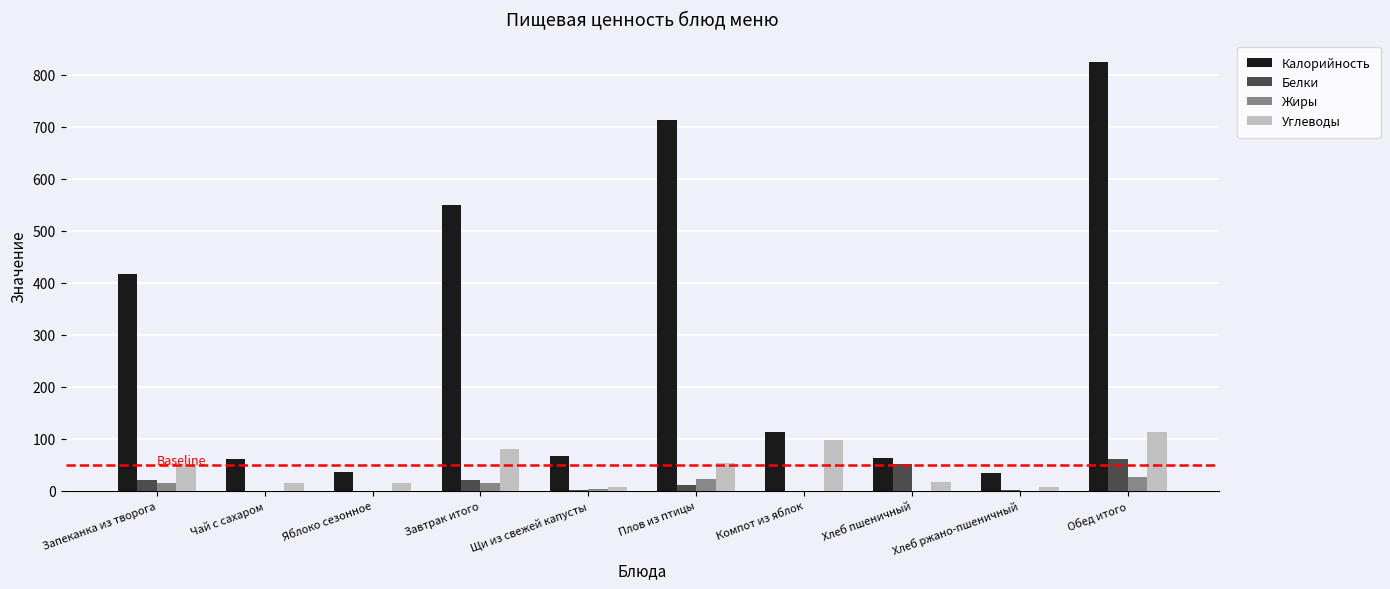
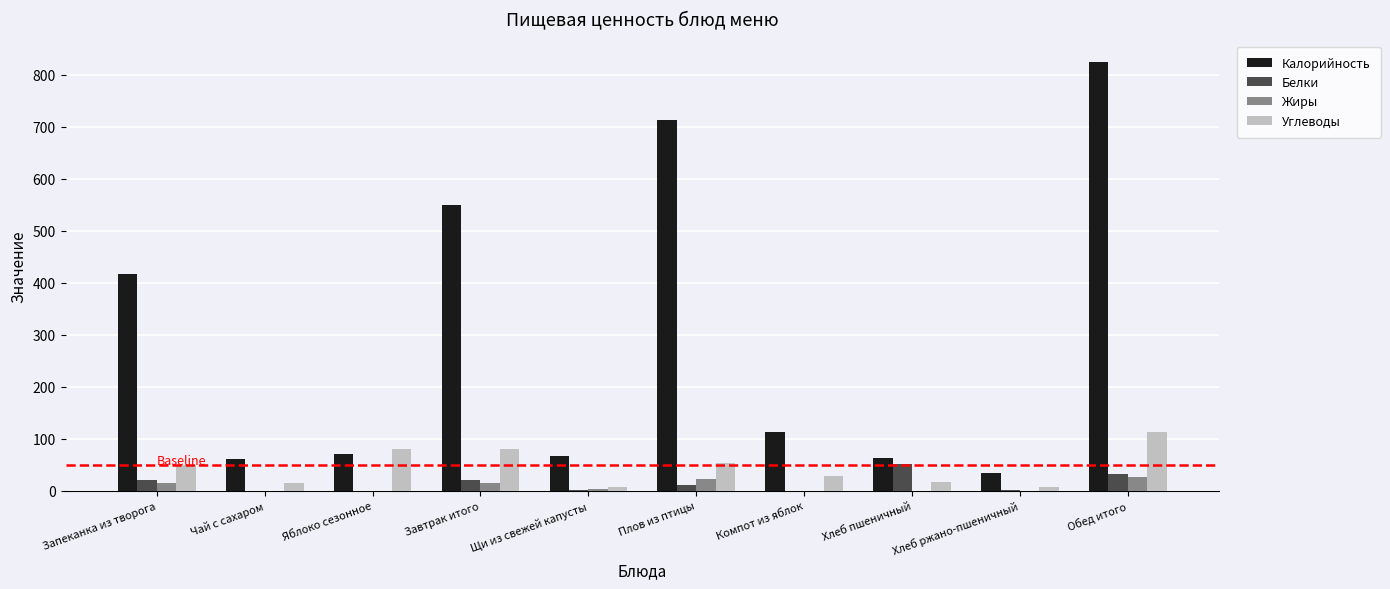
Калорийность, Яблоко сезонное: 40 -> 70
Углеводы, Яблоко сезонное: 20 -> 80
Углеводы, Компот из яблок: 100 -> 30
Белки, Обед итого: 60 -> 30
